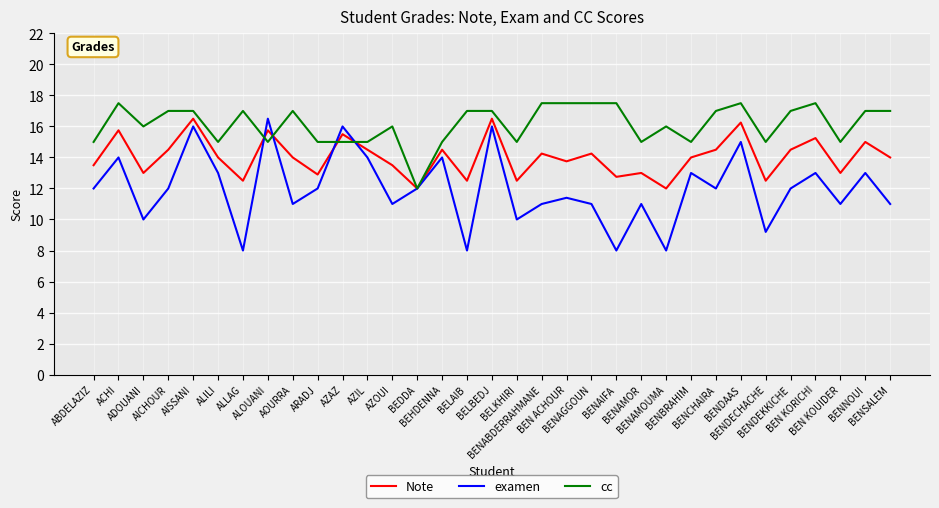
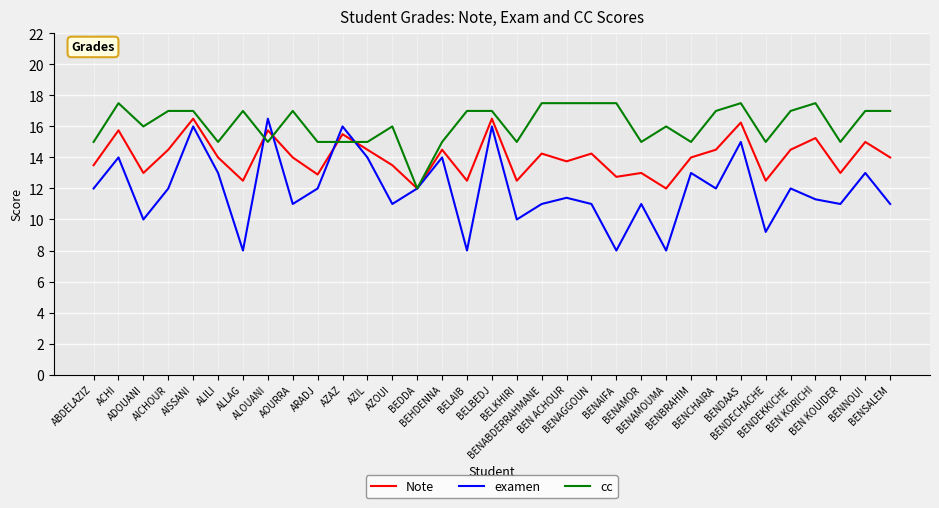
examen, BEN KORICHI: 13.0 -> 11.3
